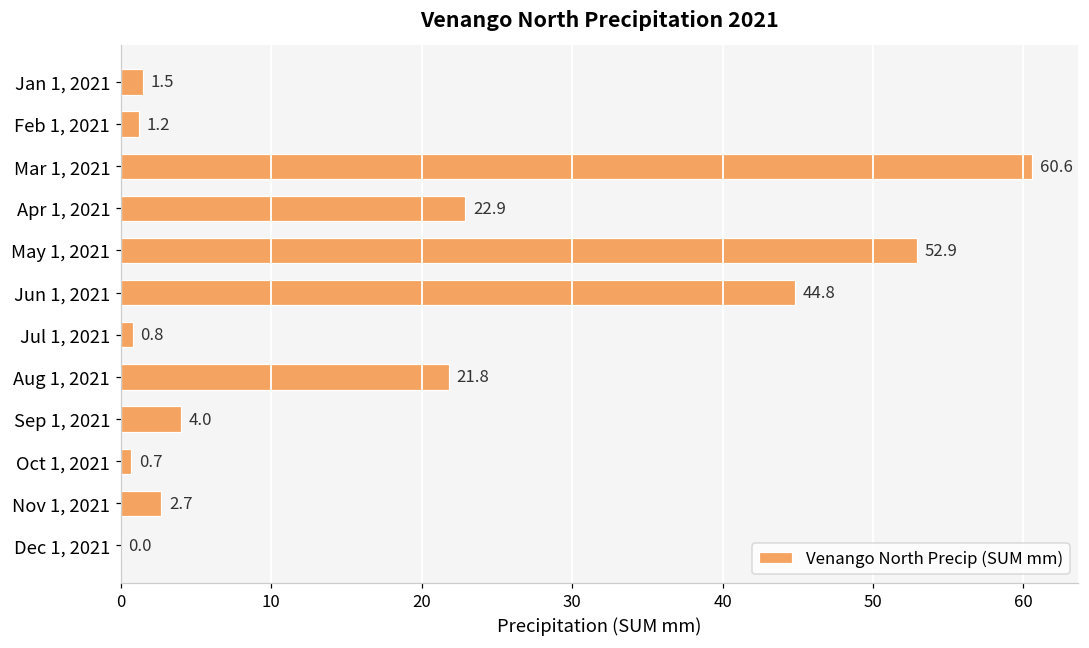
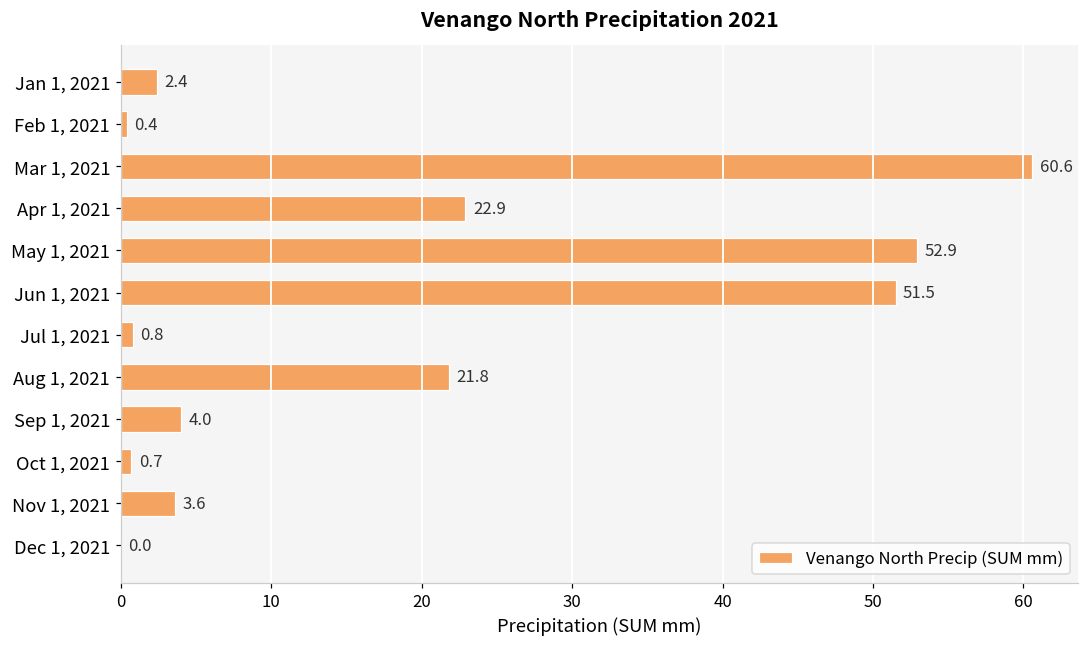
Jan 1, 2021: 1.5 -> 2.4
Feb 1, 2021: 1.2 -> 0.4
Jun 1, 2021: 44.8 -> 51.5
Nov 1, 2021: 2.7 -> 3.6
